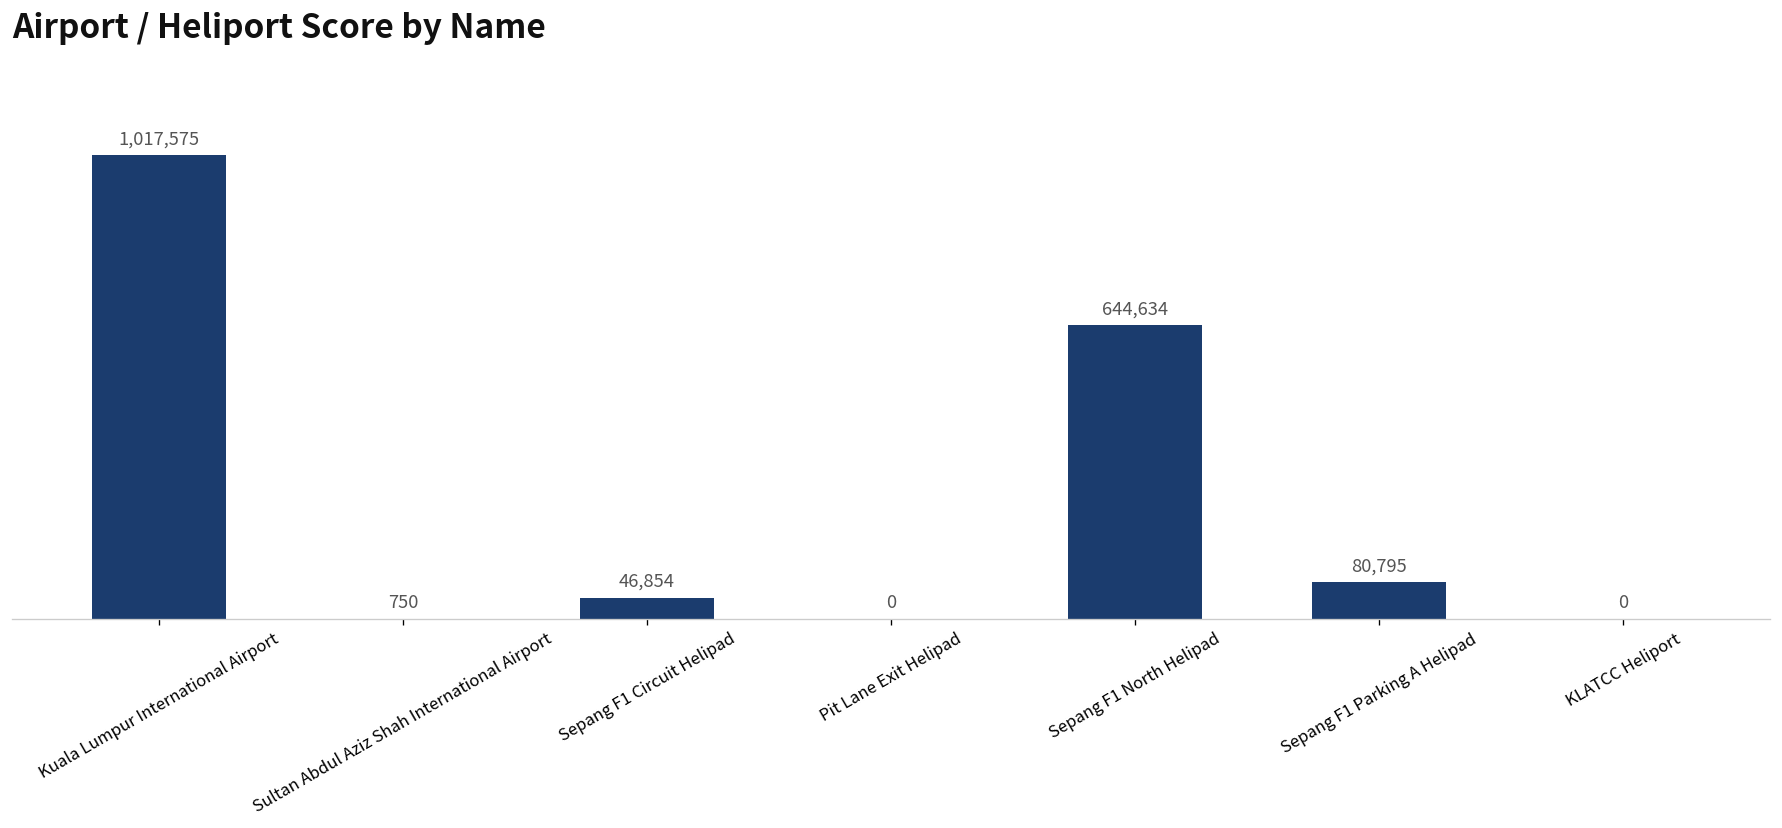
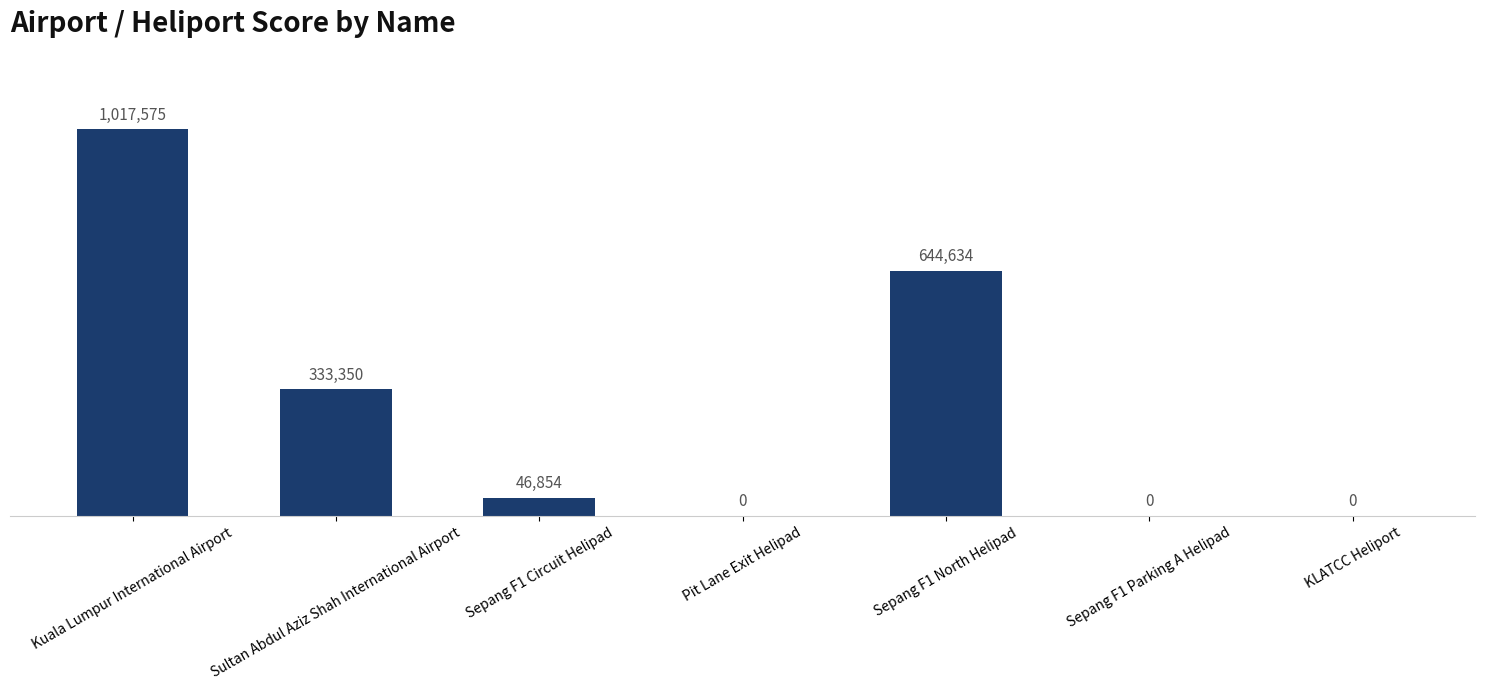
Sultan Abdul Aziz Shah International Airport: 750 -> 333,350
Sepang F1 Parking A Helipad: 80,795 -> 0
